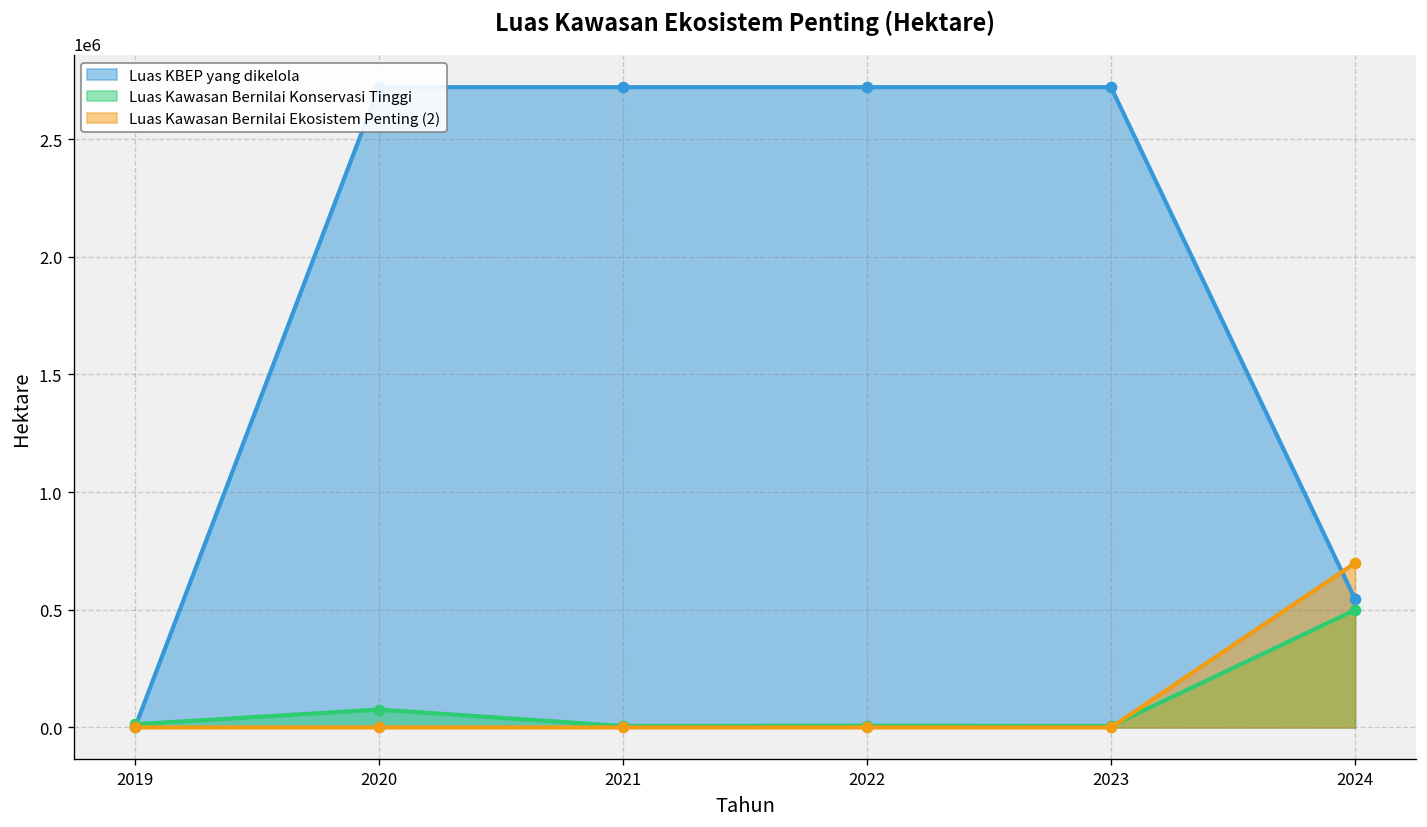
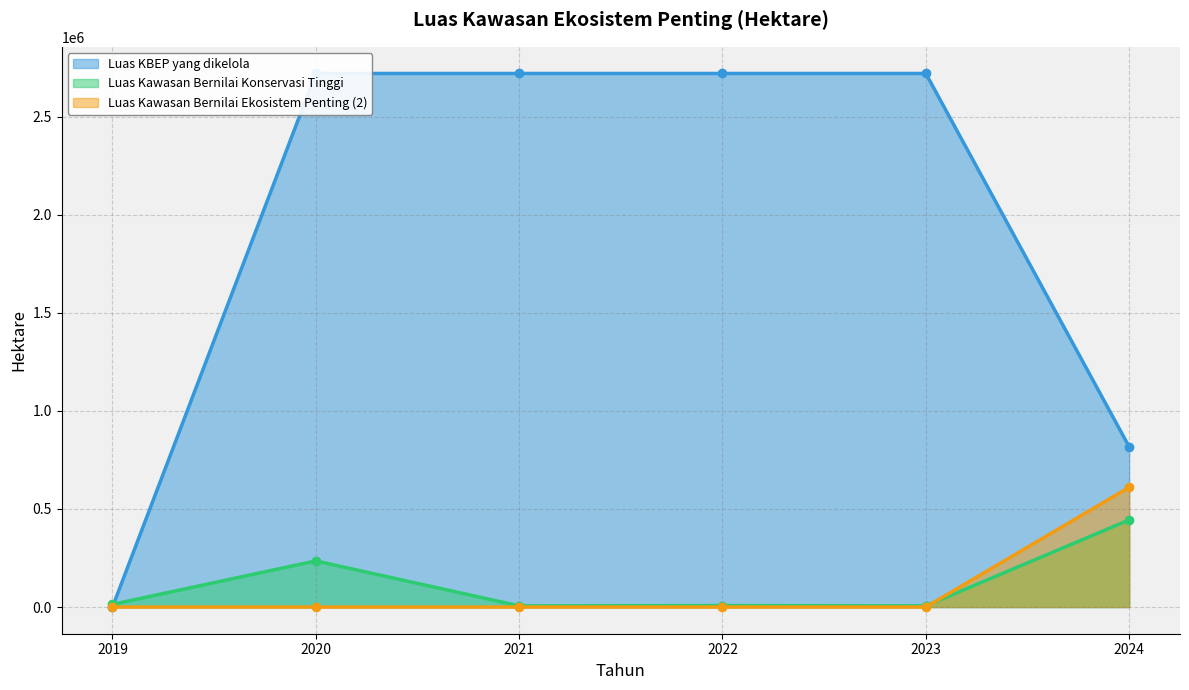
Luas Kawasan Bernilai Konservasi Tinggi, 2020: 80000 -> 240000
Luas KBEP yang dikelola, 2024: 550000 -> 820000
Luas Kawasan Bernilai Konservasi Tinggi, 2024: 500000 -> 440000
Luas Kawasan Bernilai Ekosistem Penting (2), 2024: 700000 -> 610000
